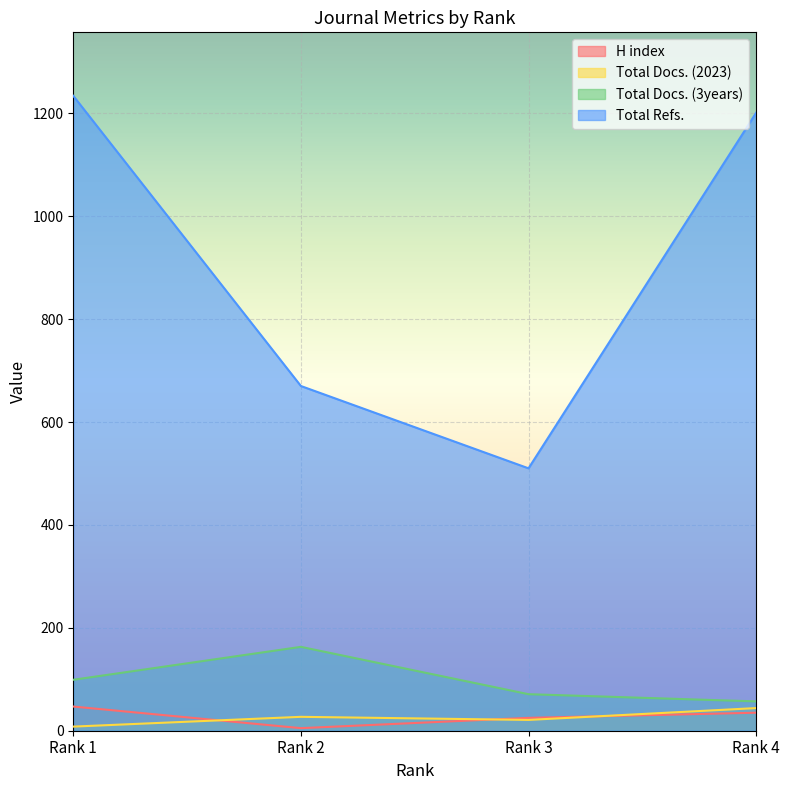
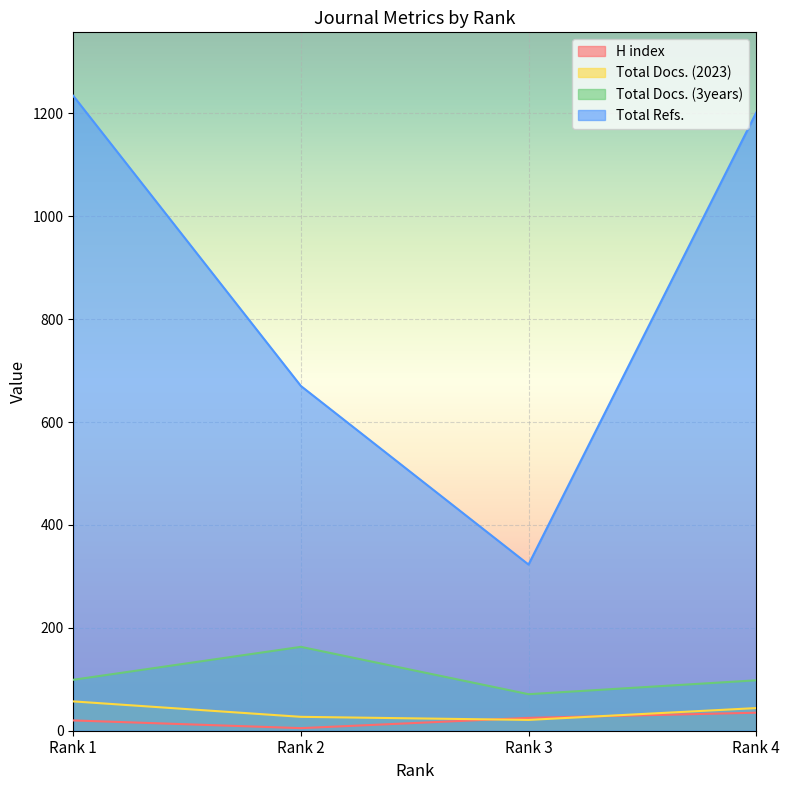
H index, Rank 1: 50 -> 20
Total Docs. (2023), Rank 1: 10 -> 60
Total Refs., Rank 3: 510 -> 320
Total Docs. (3years), Rank 4: 60 -> 100
